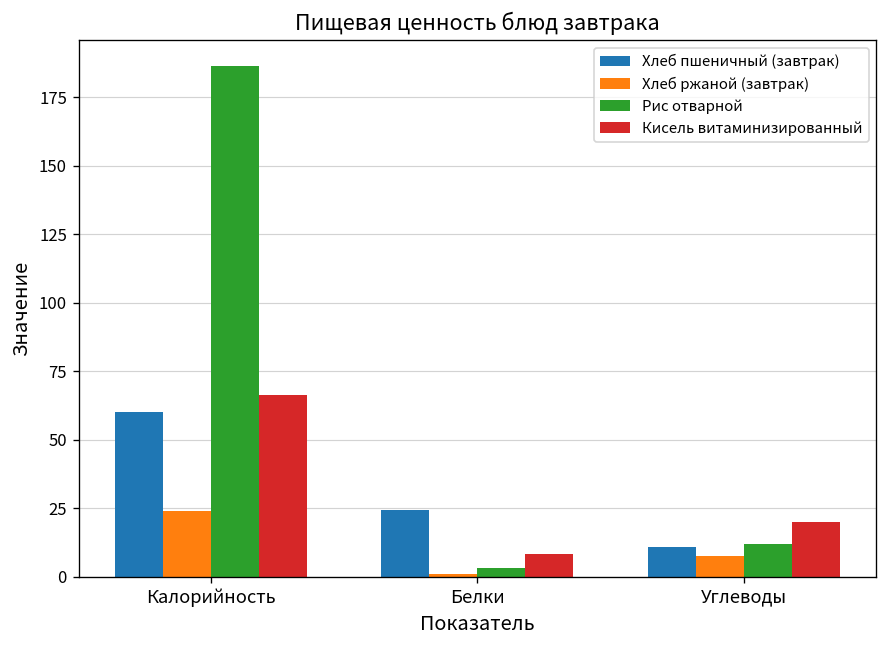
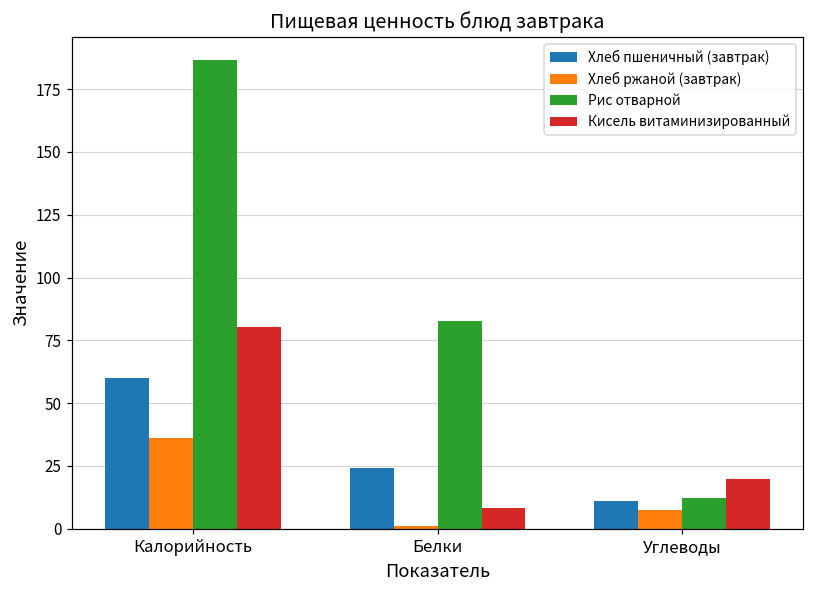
Хлеб ржаной (завтрак), Калорийность: 24 -> 36
Кисель витаминизированный, Калорийность: 66 -> 80
Рис отварной, Белки: 3 -> 83
